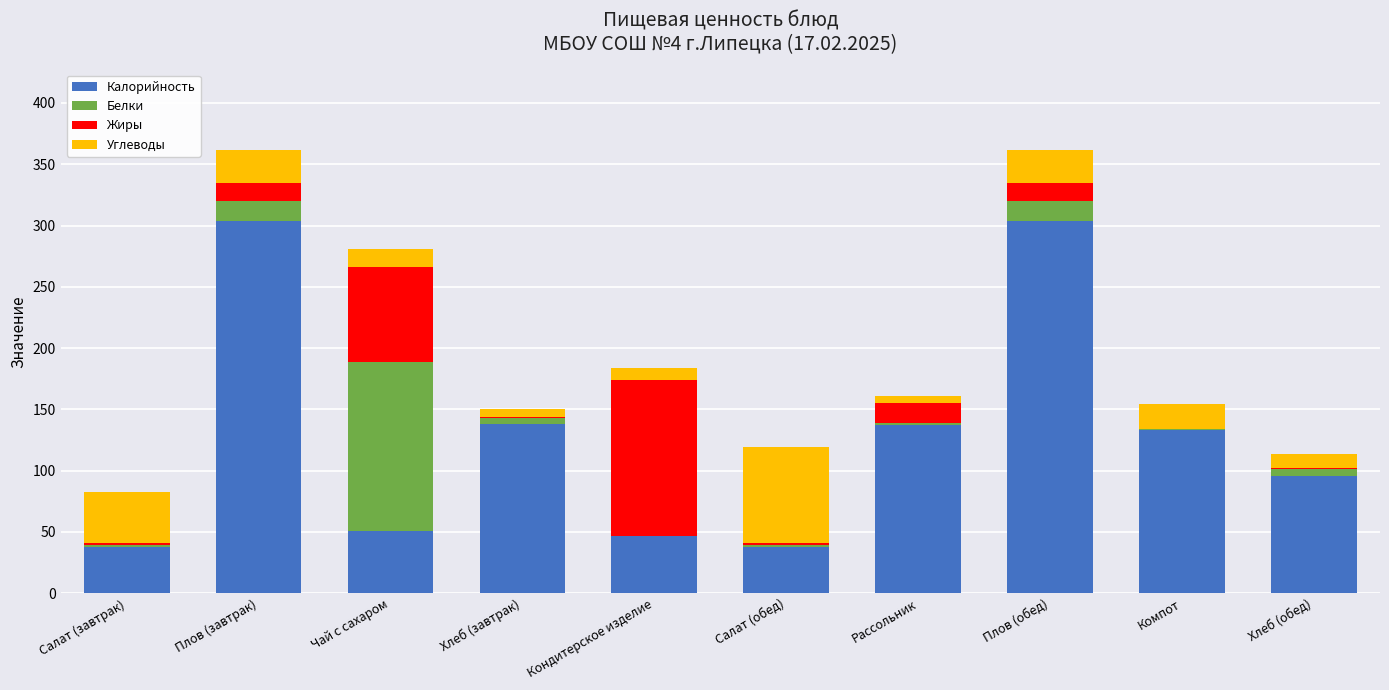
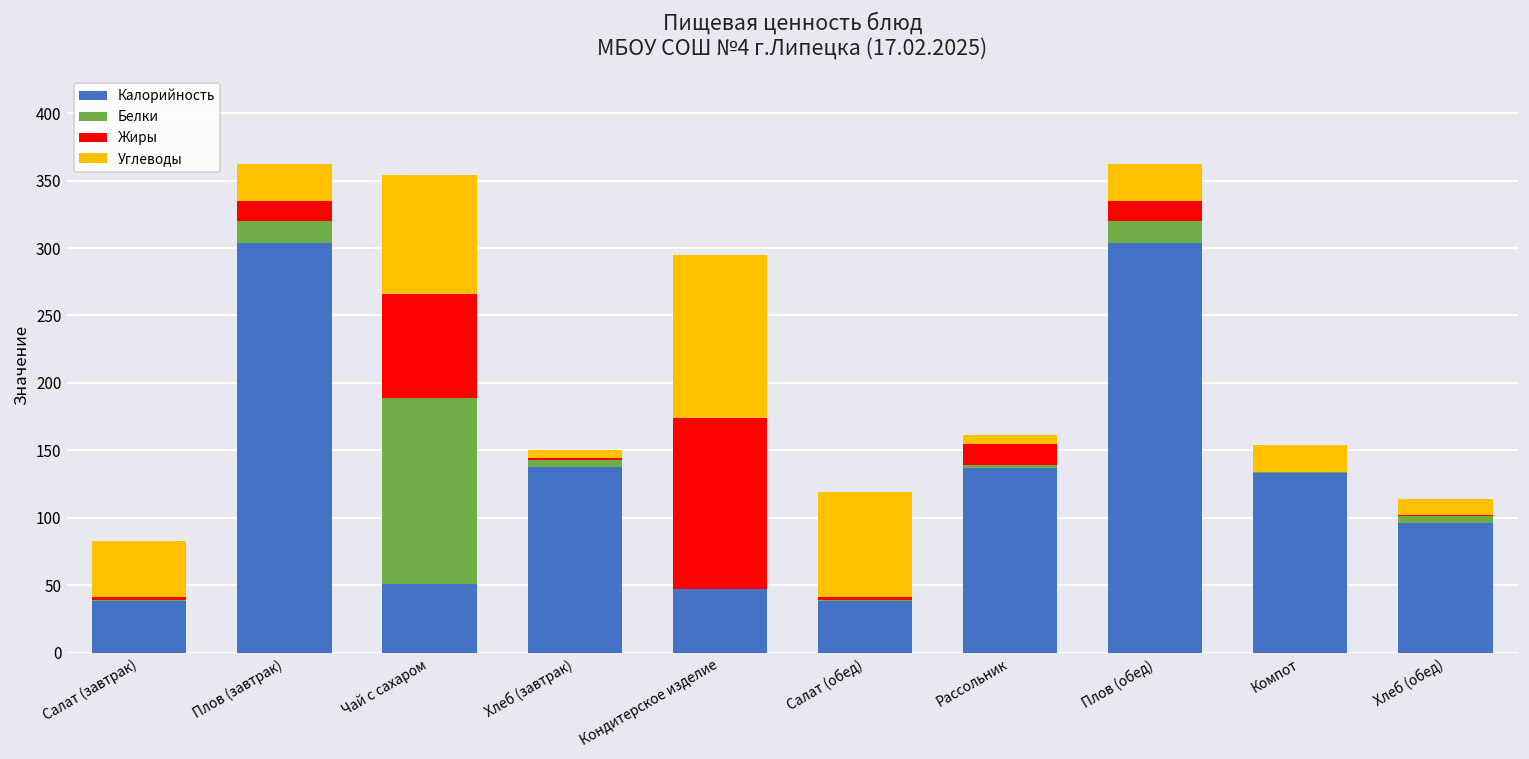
Углеводы, Чай с сахаром: 15 -> 88
Углеводы, Кондитерское изделие: 10 -> 121
